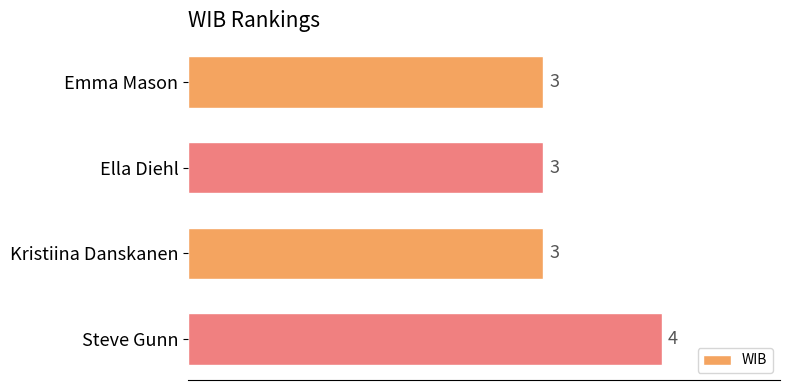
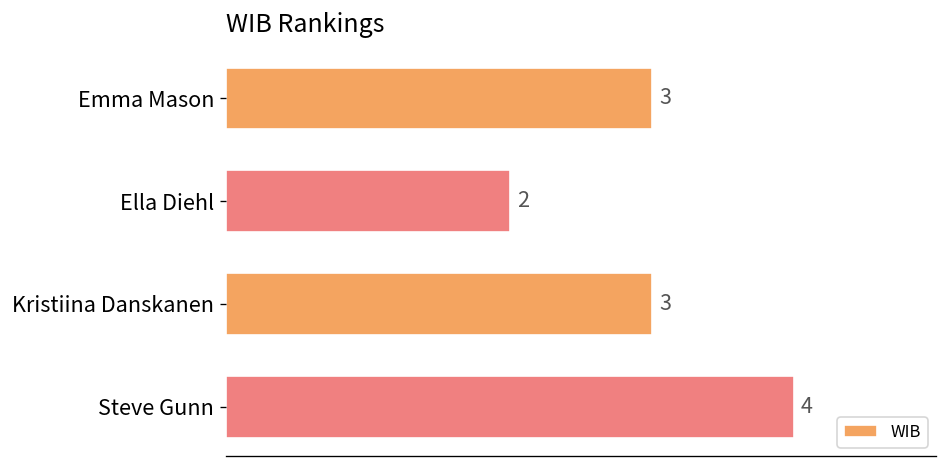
Ella Diehl: 3 -> 2
